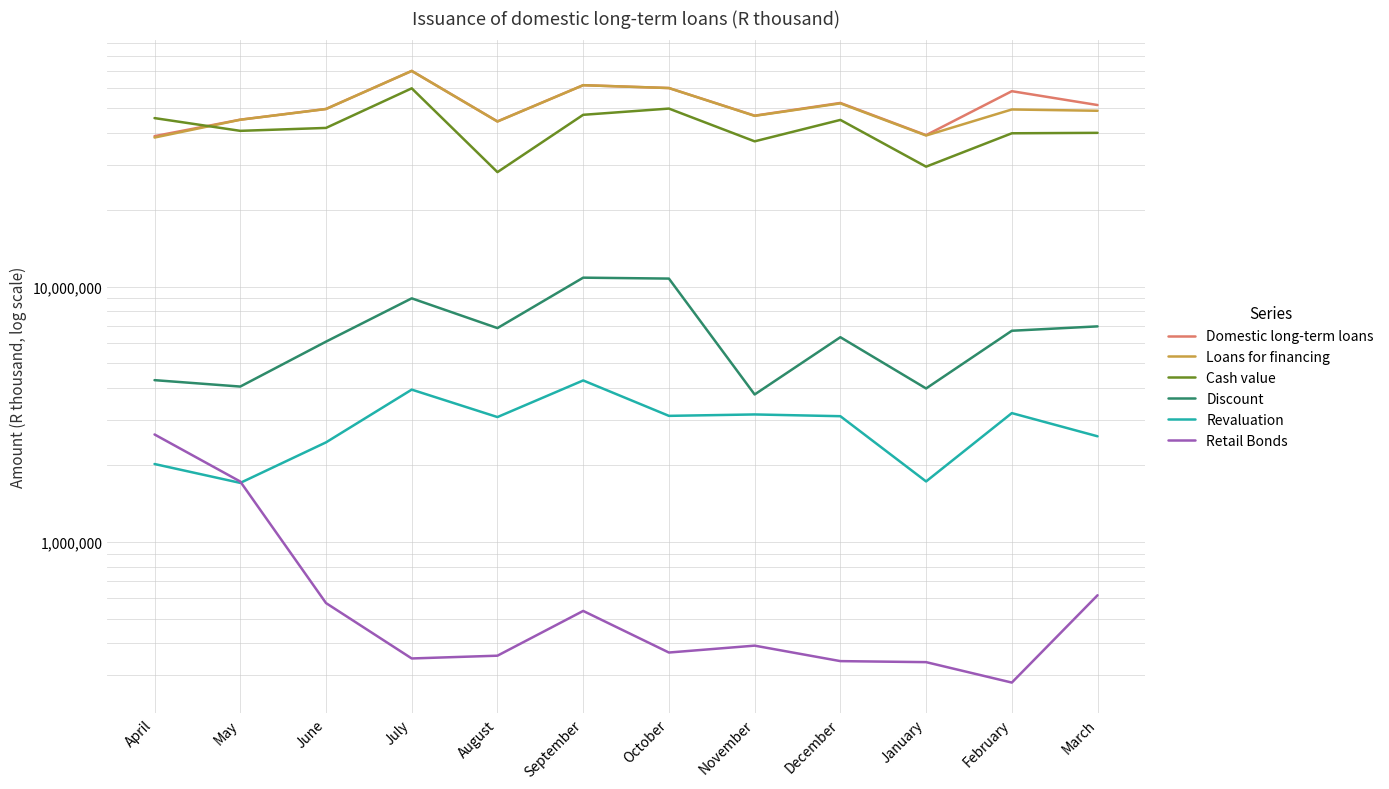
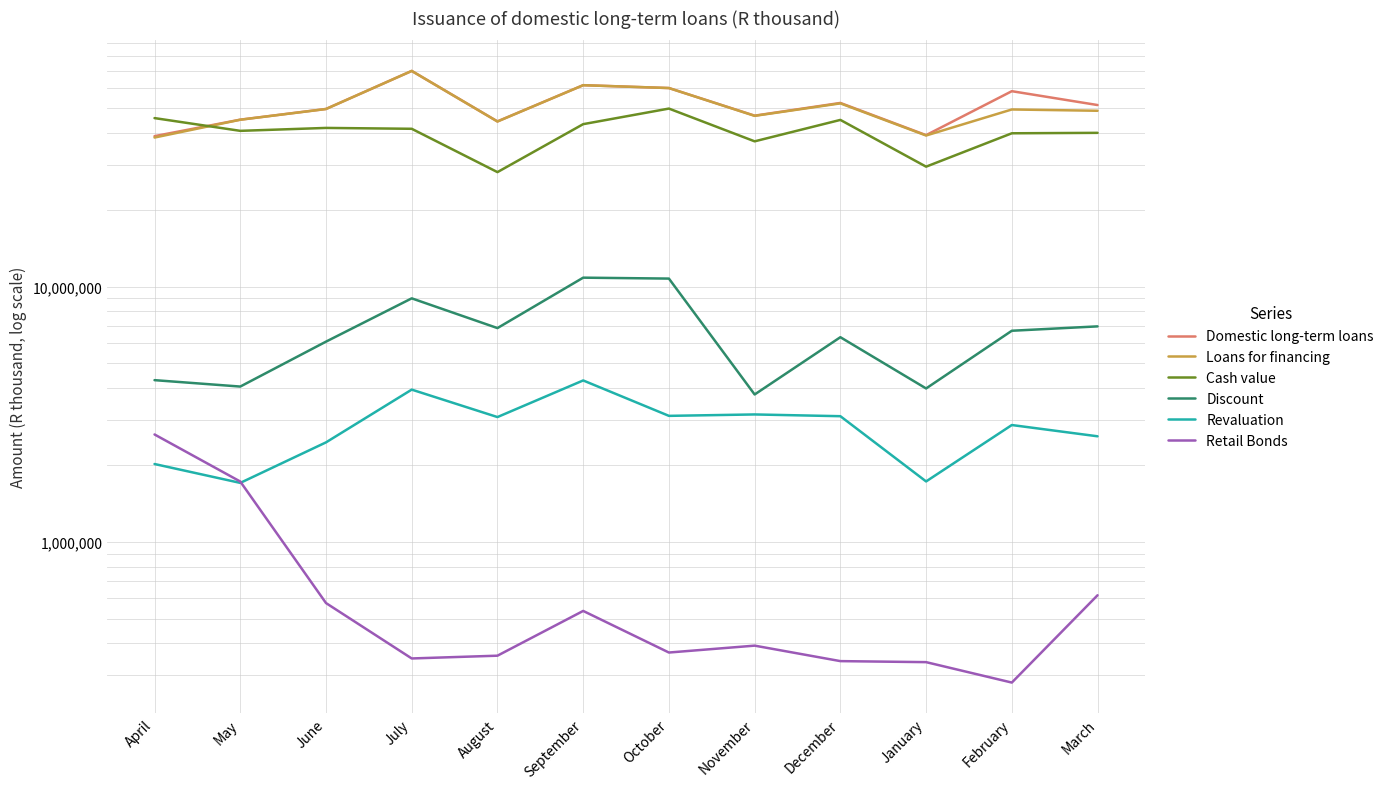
Cash value, July: 60,000,000 -> 42,000,000
Cash value, September: 47,000,000 -> 43,000,000
Revaluation, February: 3,200,000 -> 2,900,000
